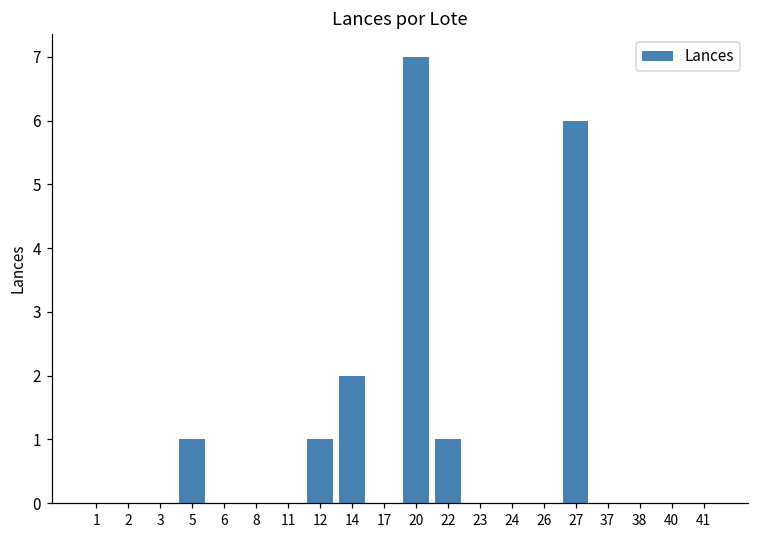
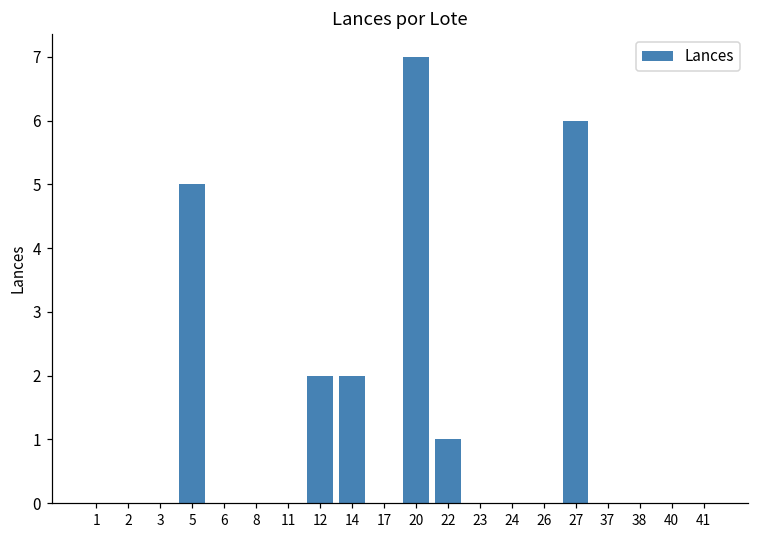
5: 1 -> 5
12: 1 -> 2
